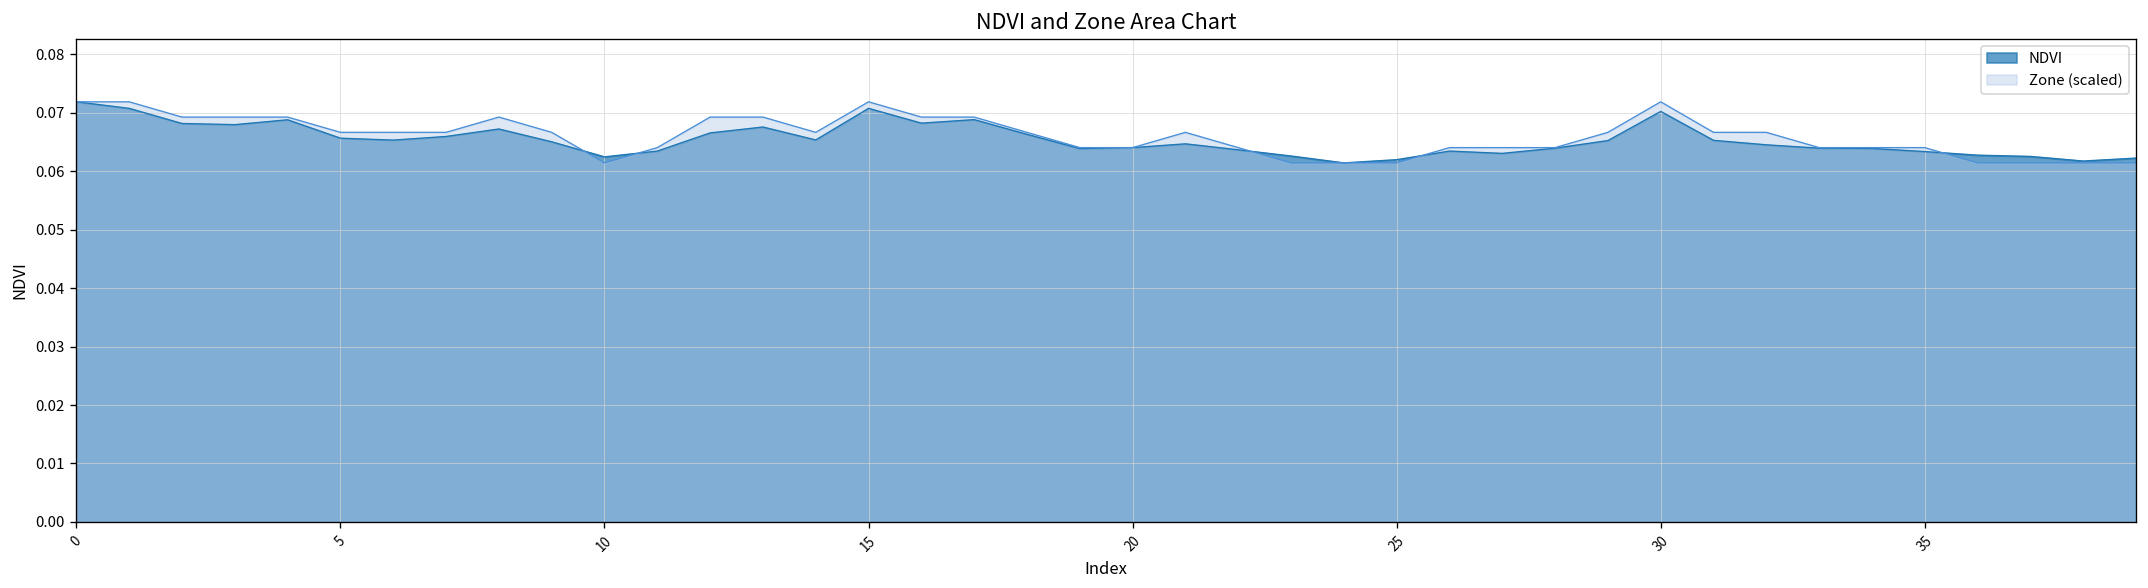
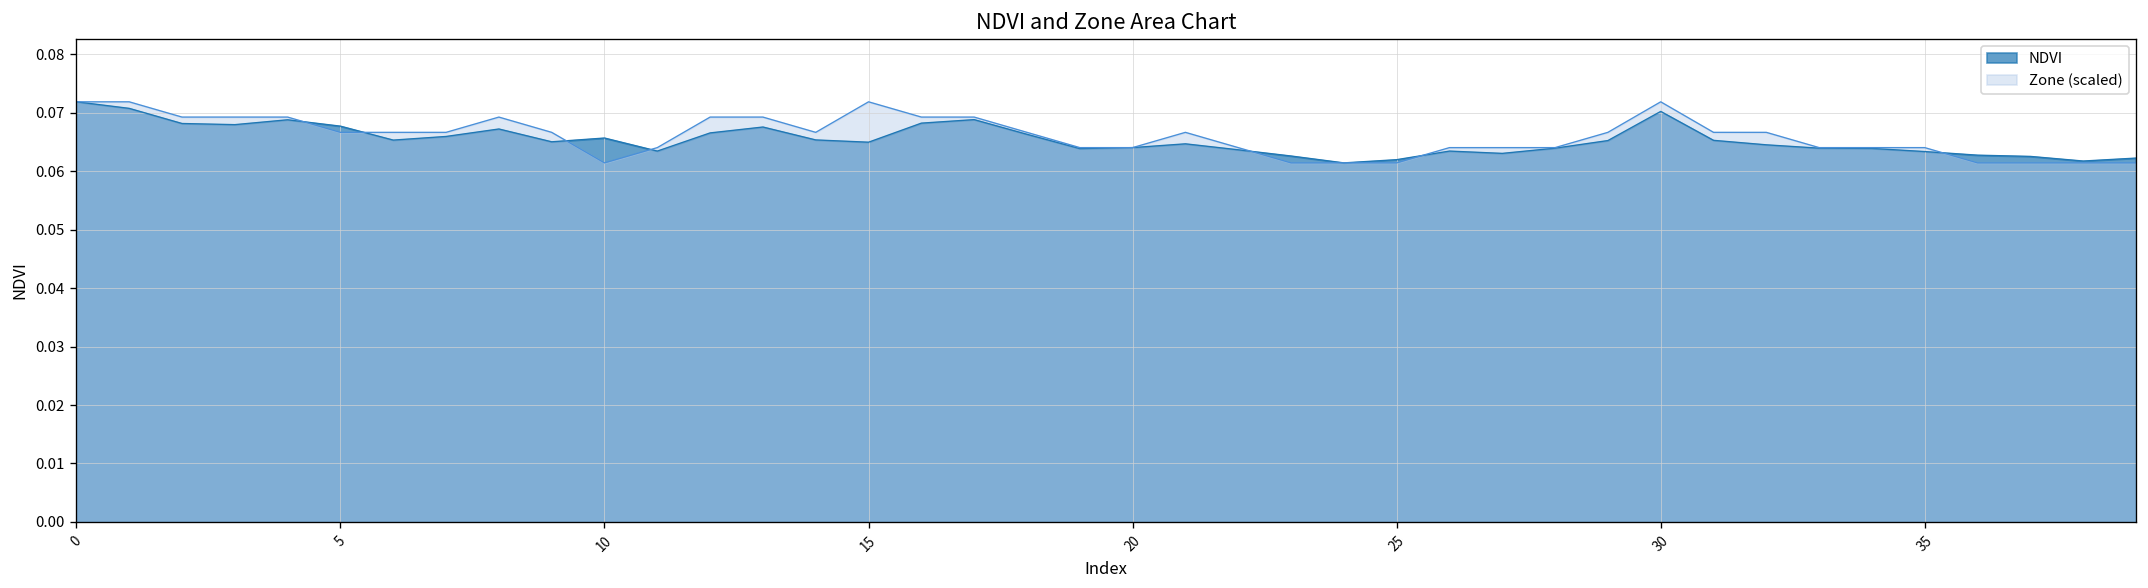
NDVI, 5: 0.066 -> 0.068
NDVI, 10: 0.062 -> 0.066
NDVI, 15: 0.071 -> 0.065
